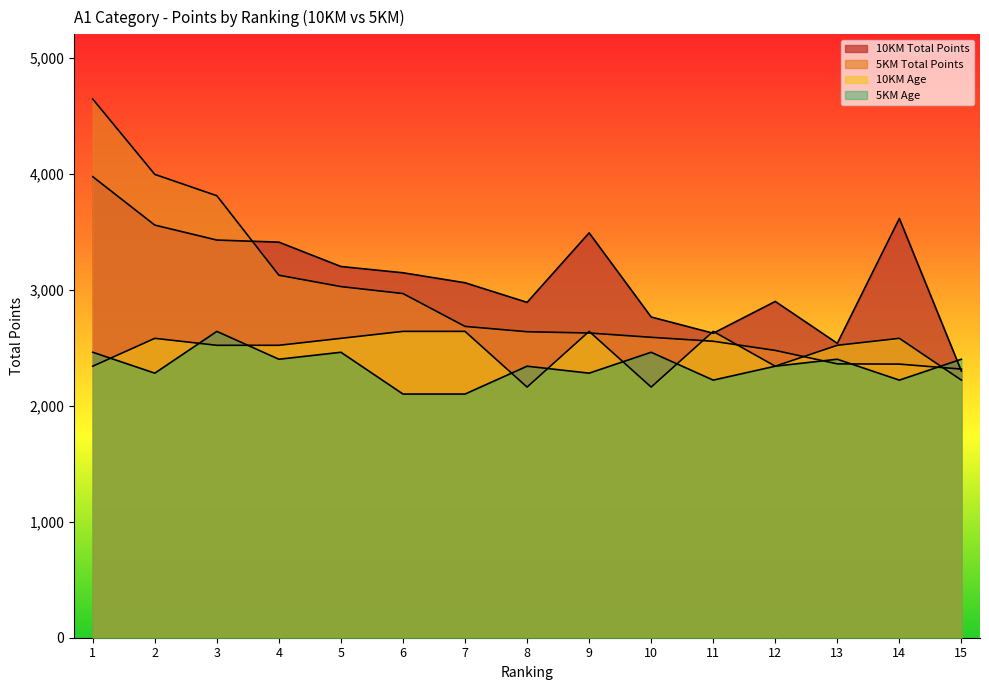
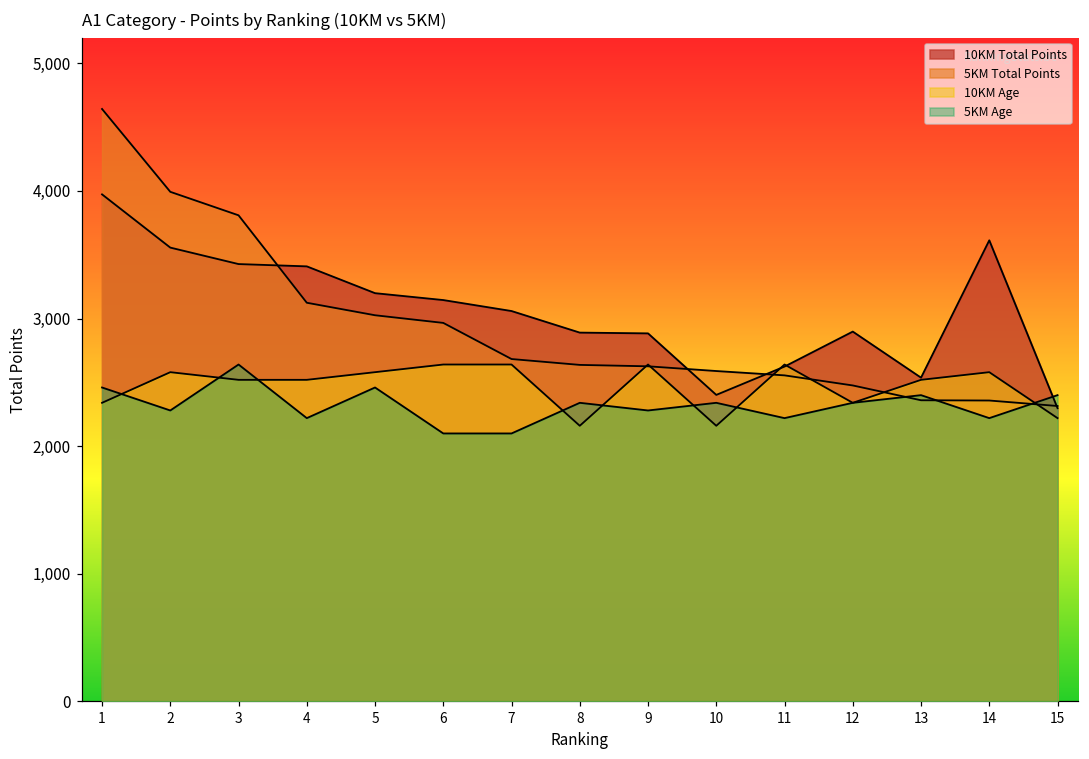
5KM Age, 4: 2,400 -> 2,220
10KM Total Points, 9: 3,490 -> 2,880
10KM Total Points, 10: 2,760 -> 2,400
5KM Age, 10: 2,460 -> 2,340
